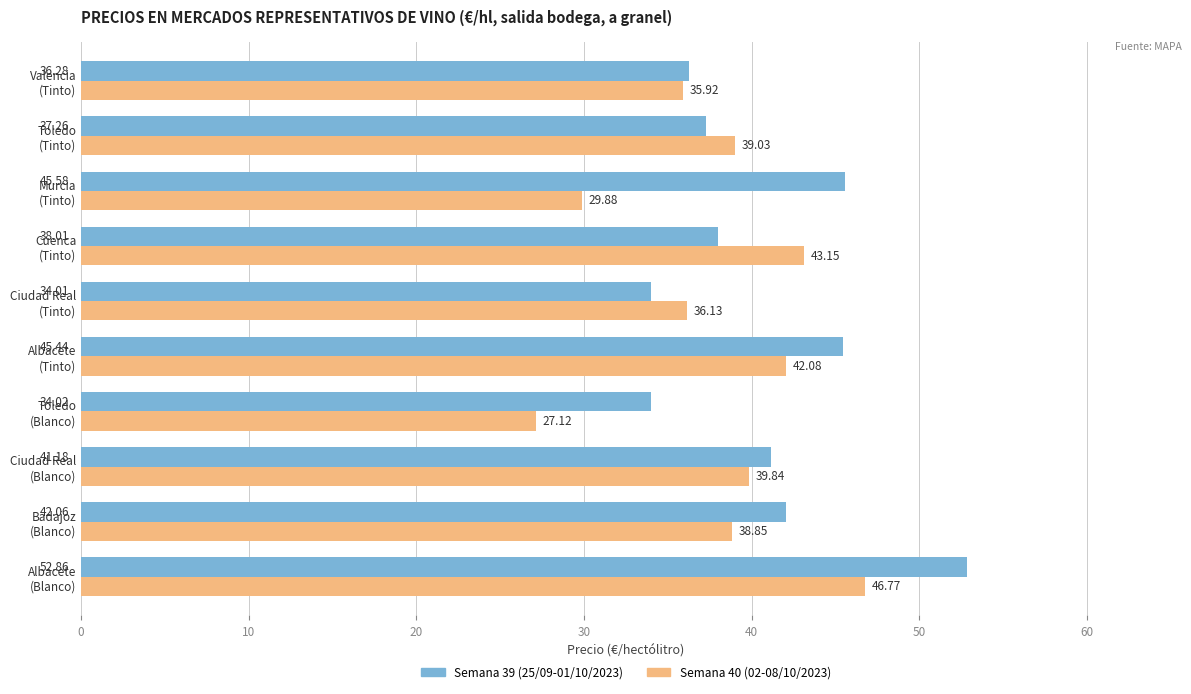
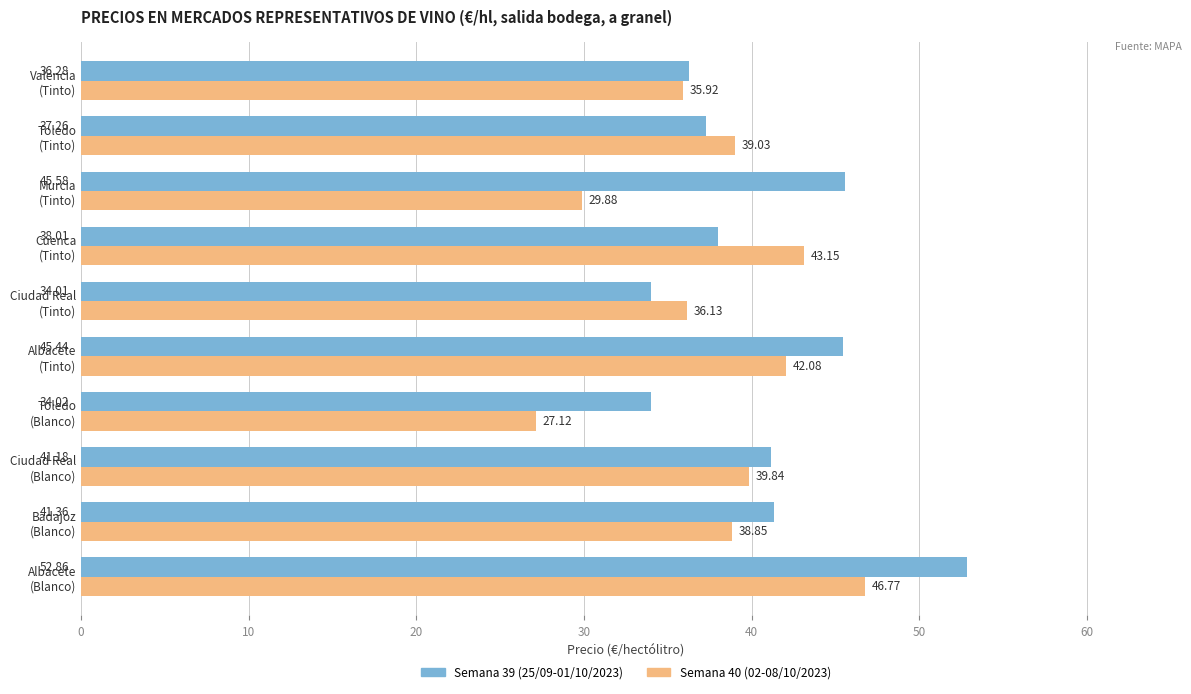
Semana 39 (25/09-01/10/2023), Badajoz (Blanco): 42.06 -> 41.36
